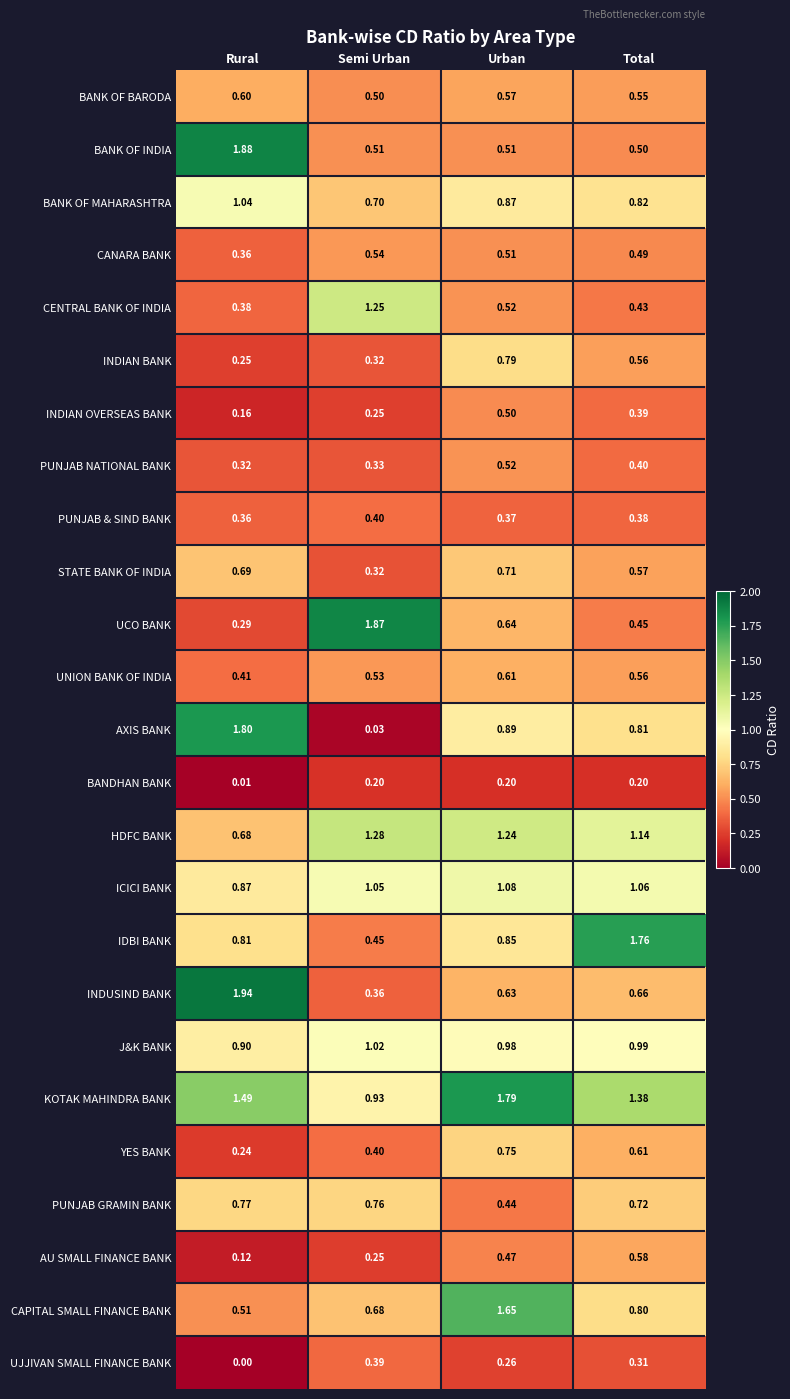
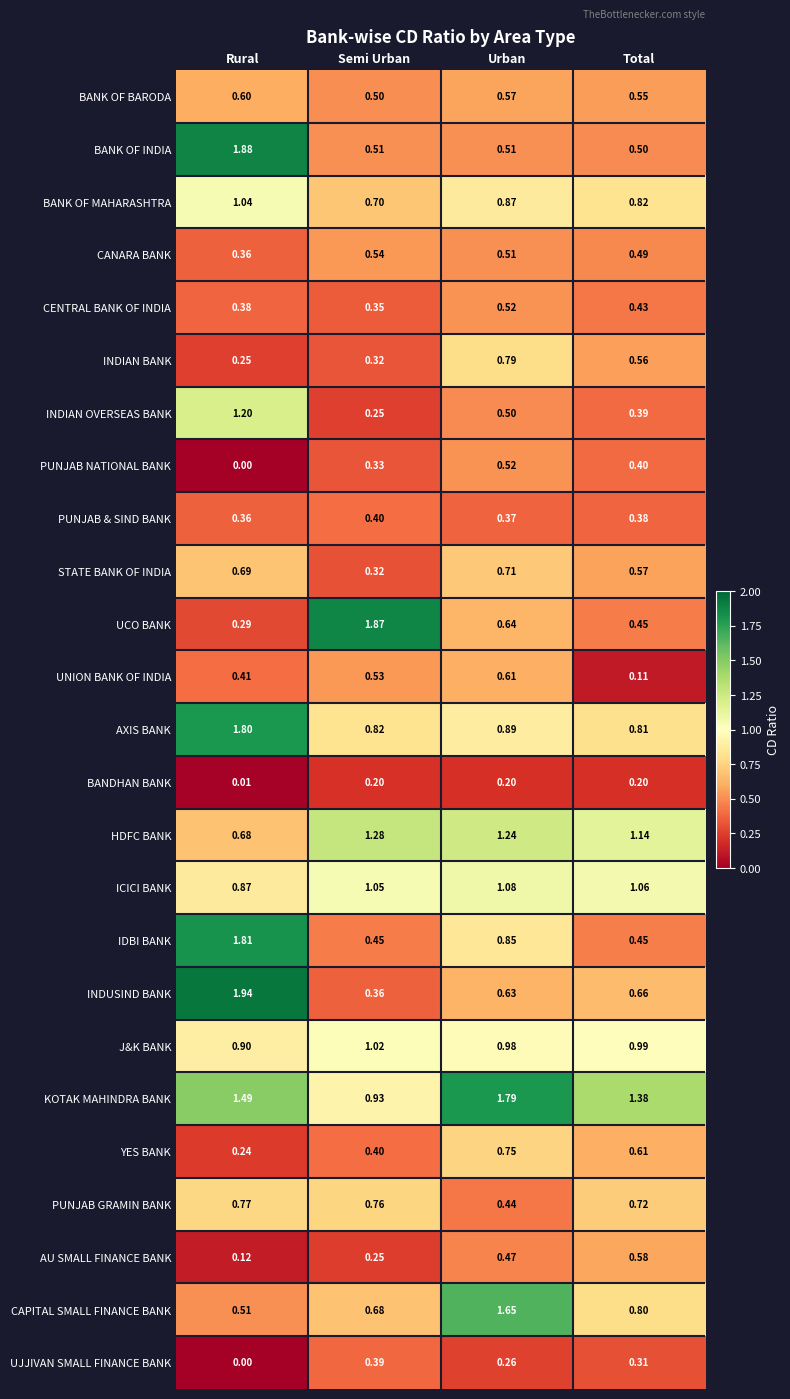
CENTRAL BANK OF INDIA, Semi Urban: 1.25 -> 0.35
INDIAN OVERSEAS BANK, Rural: 0.16 -> 1.20
PUNJAB NATIONAL BANK, Rural: 0.32 -> 0.00
UNION BANK OF INDIA, Total: 0.56 -> 0.11
AXIS BANK, Semi Urban: 0.03 -> 0.82
IDBI BANK, Rural: 0.81 -> 1.81
IDBI BANK, Total: 1.76 -> 0.45
